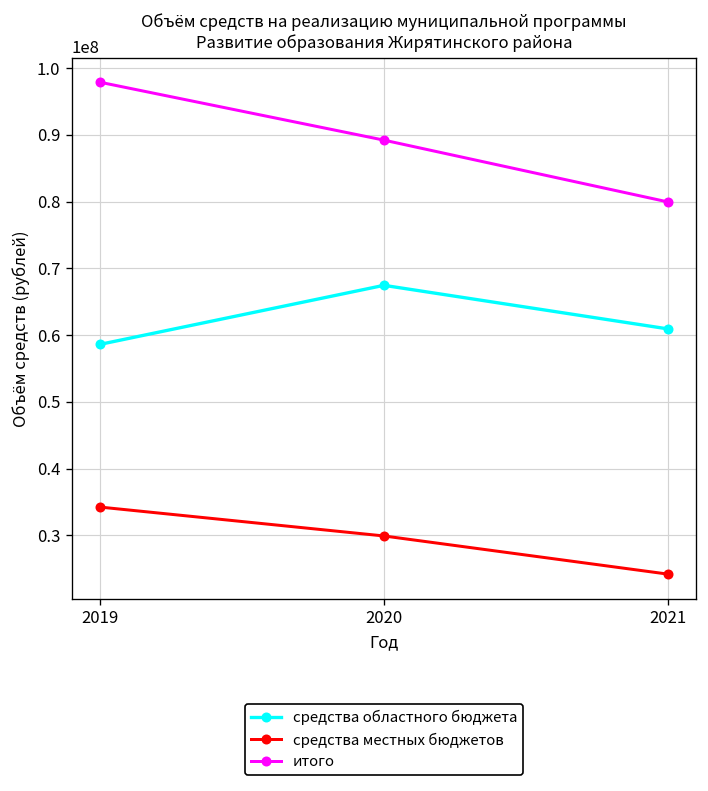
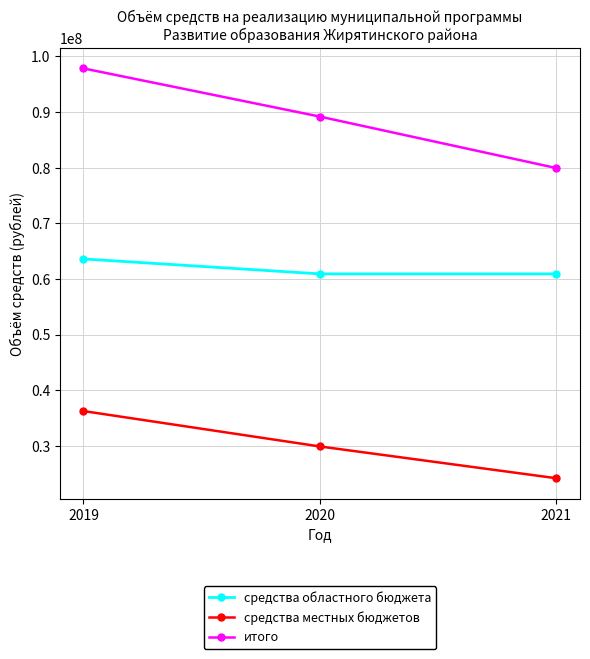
средства областного бюджета, 2019: 59000000 -> 64000000
средства местных бюджетов, 2019: 34000000 -> 36000000
средства областного бюджета, 2020: 67000000 -> 61000000
